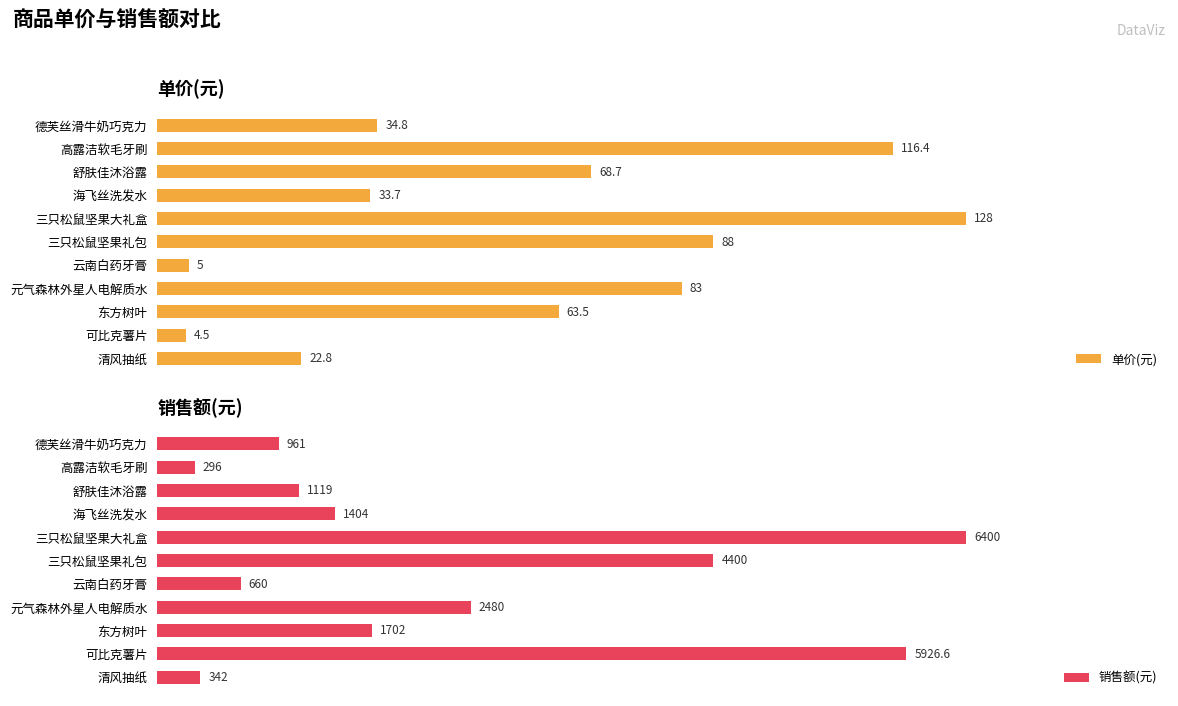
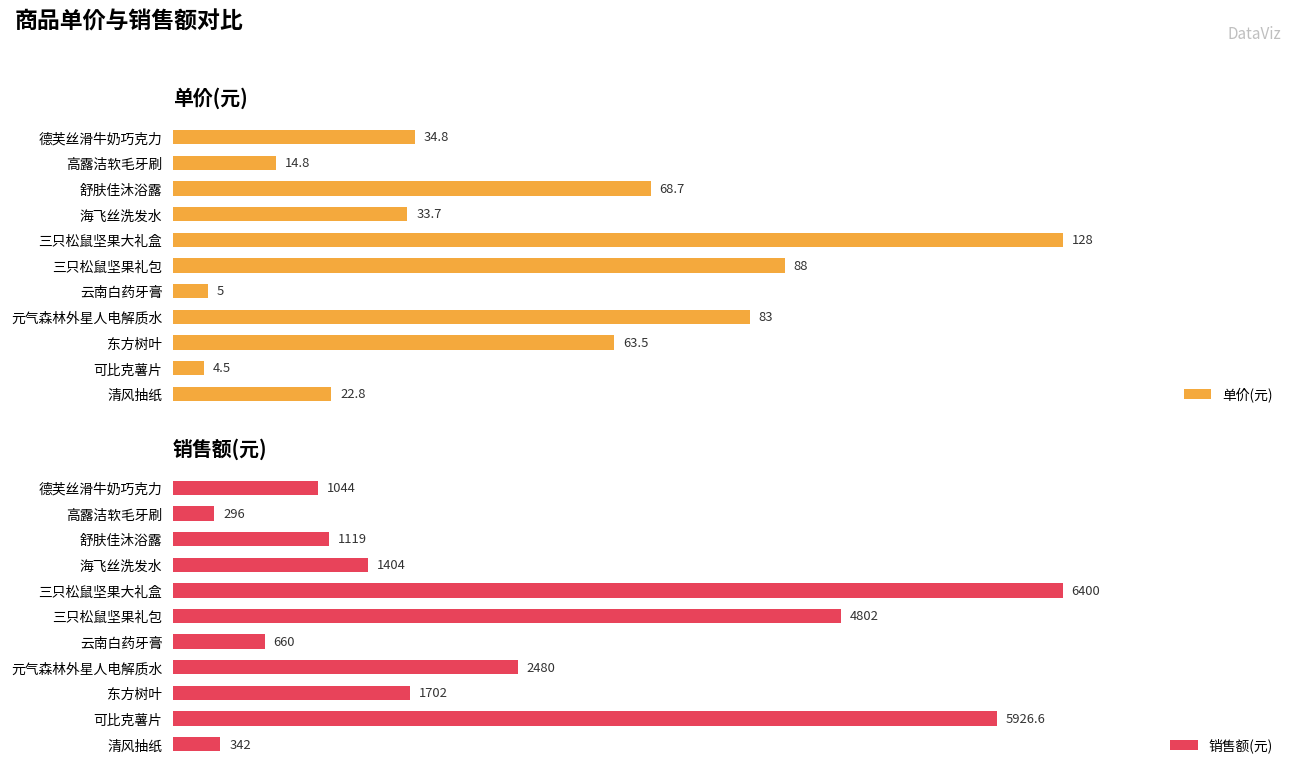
单价(元), 高露洁软毛牙刷: 116.4 -> 14.8
销售额(元), 德芙丝滑牛奶巧克力: 961 -> 1044
销售额(元), 三只松鼠坚果礼包: 4400 -> 4802
